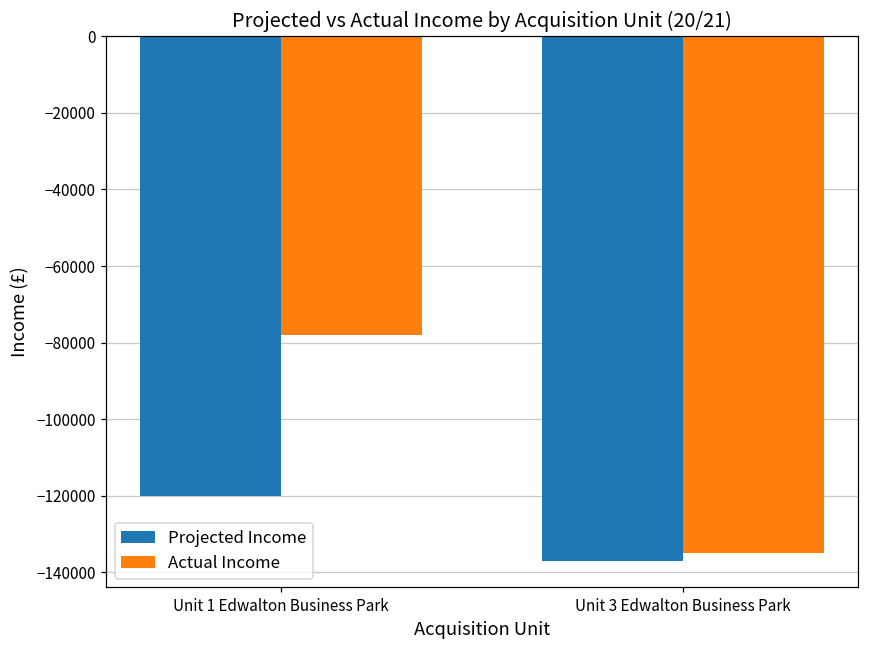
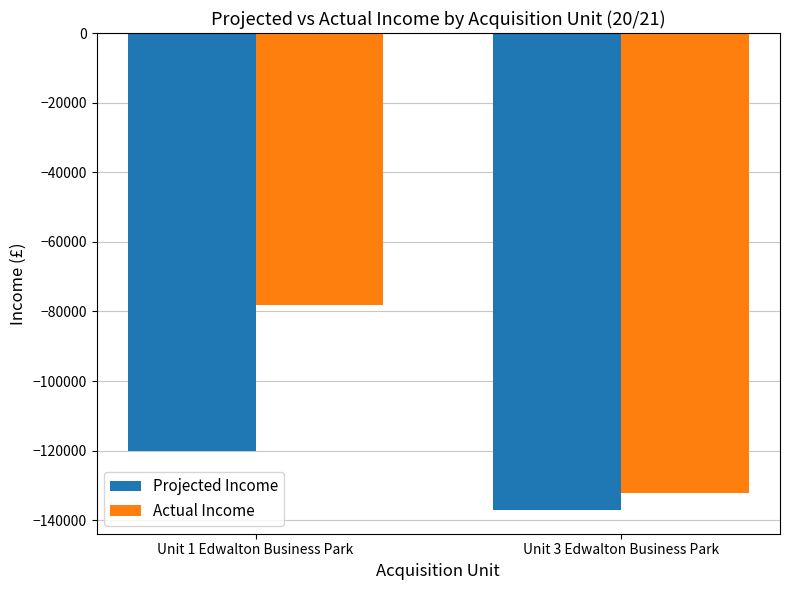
Actual Income, Unit 3 Edwalton Business Park: -135000 -> -132000
